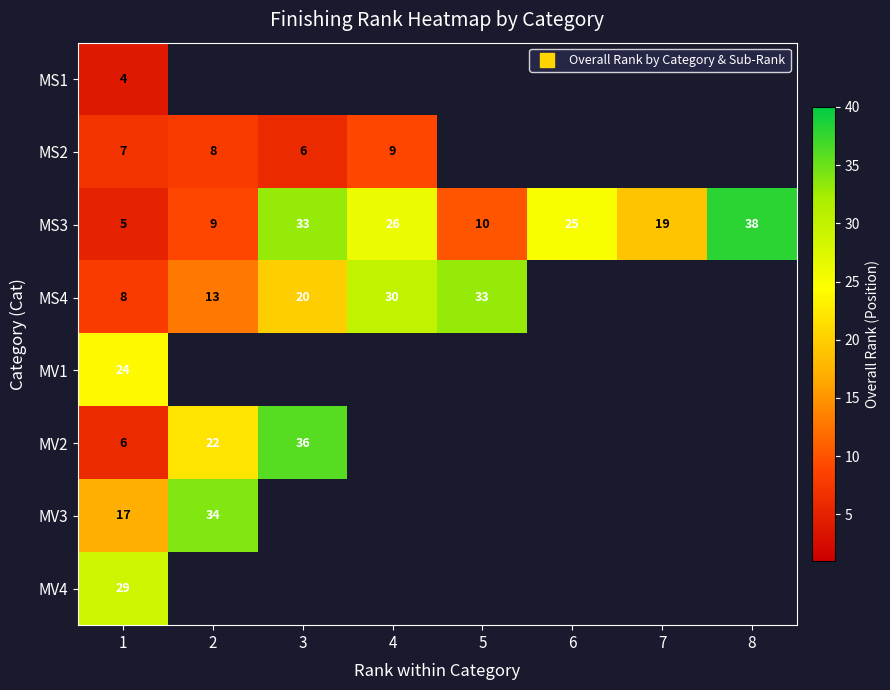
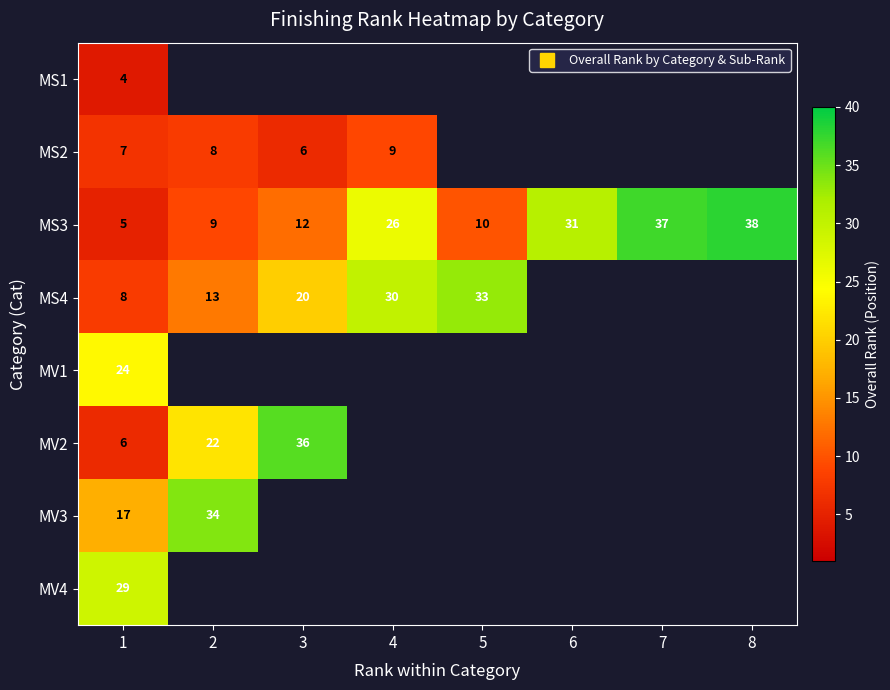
MS3, 3: 33 -> 12
MS3, 6: 25 -> 31
MS3, 7: 19 -> 37
